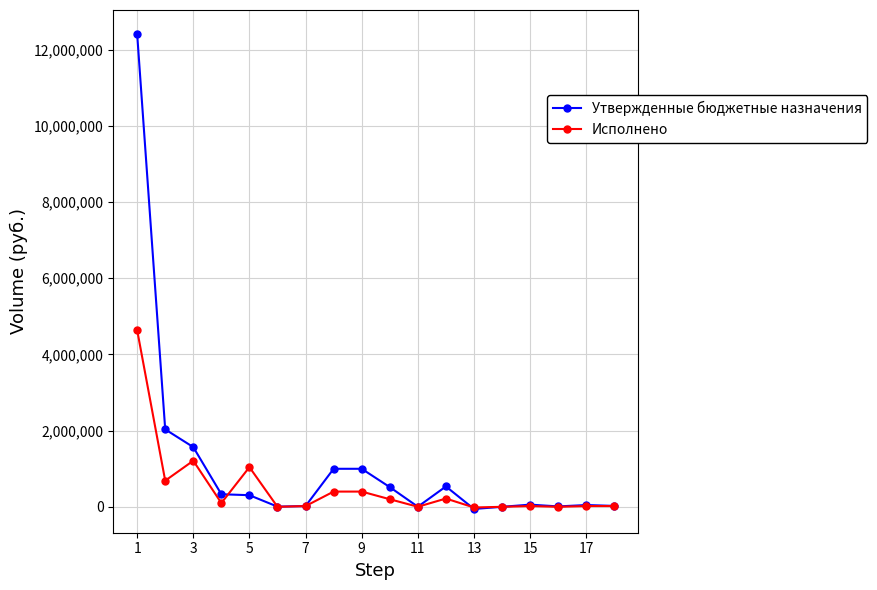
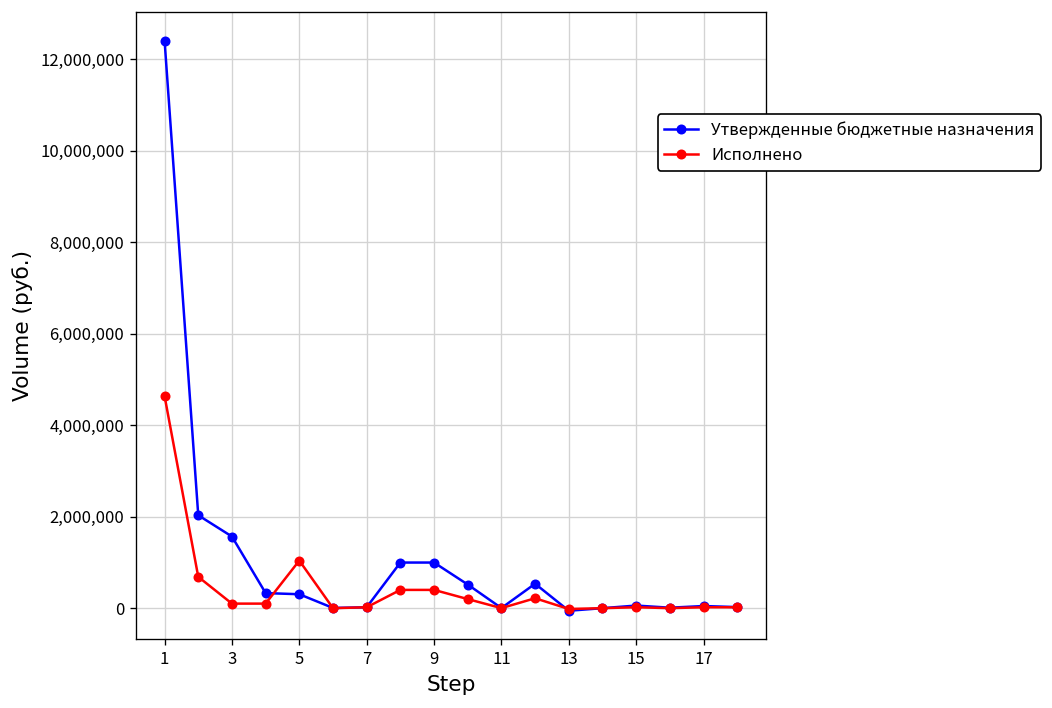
Исполнено, 3: 1,200,000 -> 100,000
